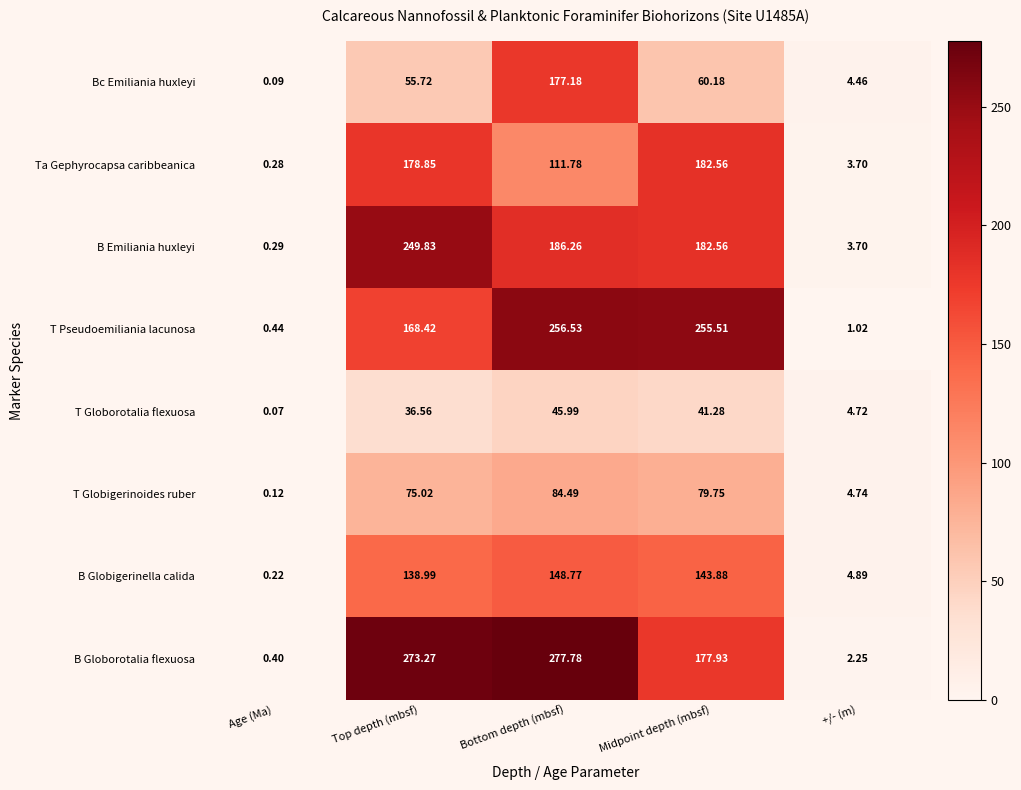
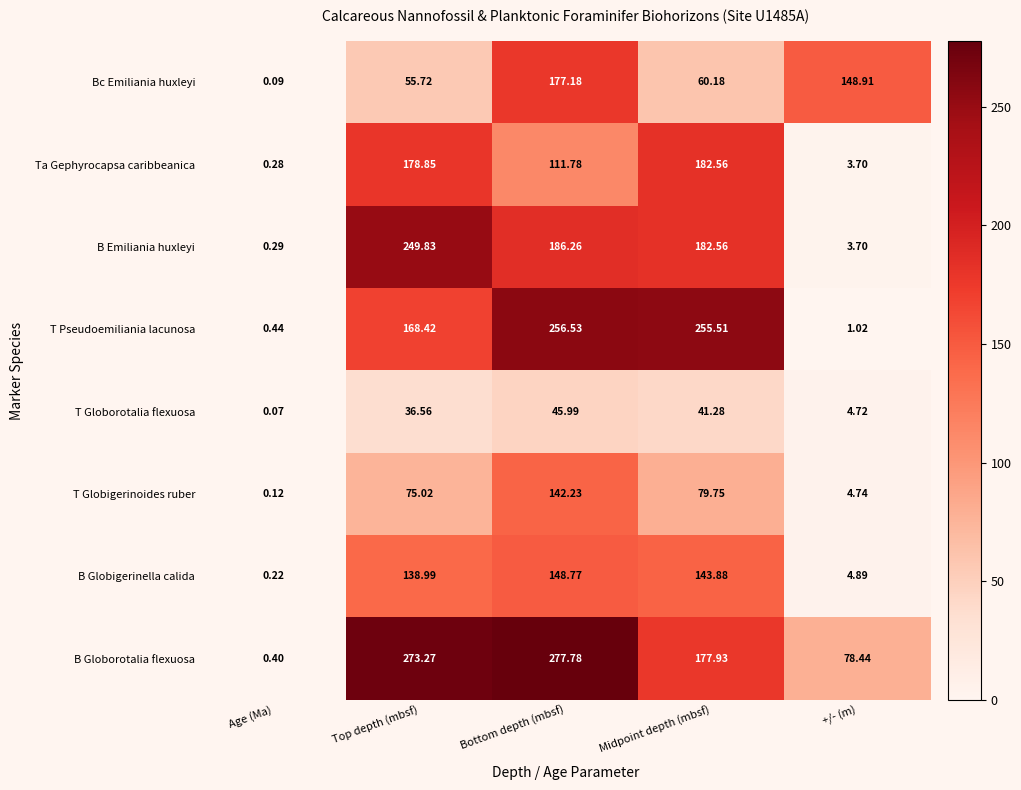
Bc Emiliania huxleyi, +/- (m): 4.46 -> 148.91
T Globigerinoides ruber, Bottom depth (mbsf): 84.49 -> 142.23
B Globorotalia flexuosa, +/- (m): 2.25 -> 78.44
